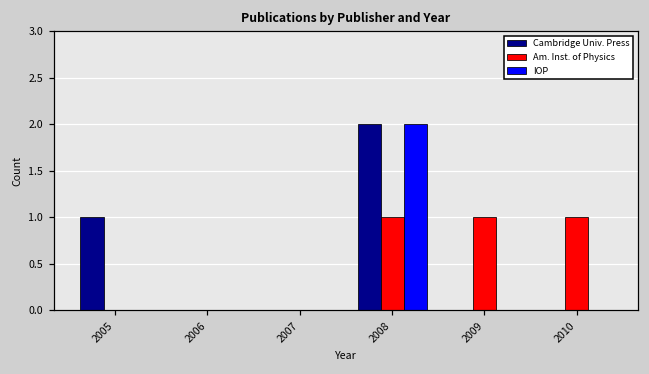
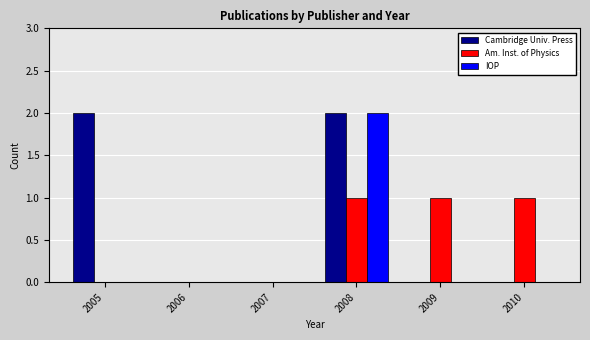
Cambridge Univ. Press, 2005: 1 -> 2
